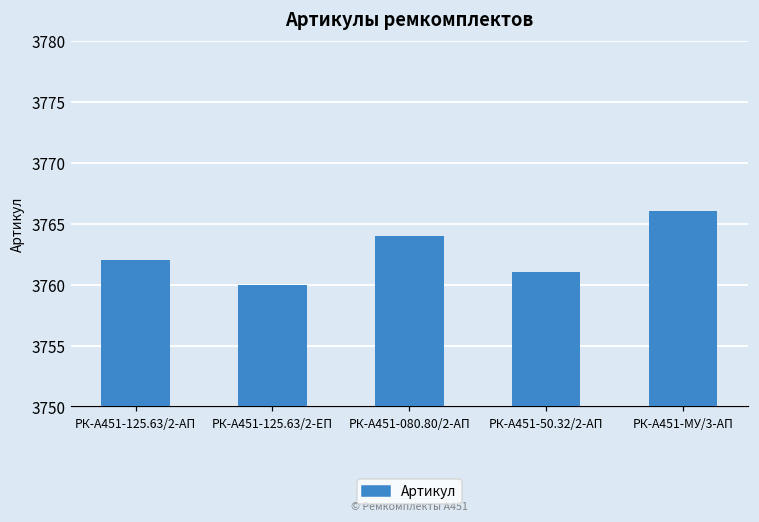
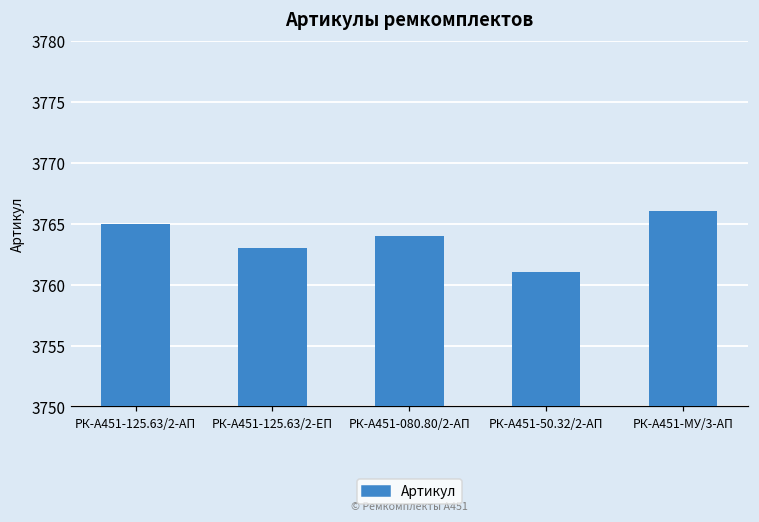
РК-А451-125.63/2-АП: 3762 -> 3765
РК-А451-125.63/2-ЕП: 3760 -> 3763
